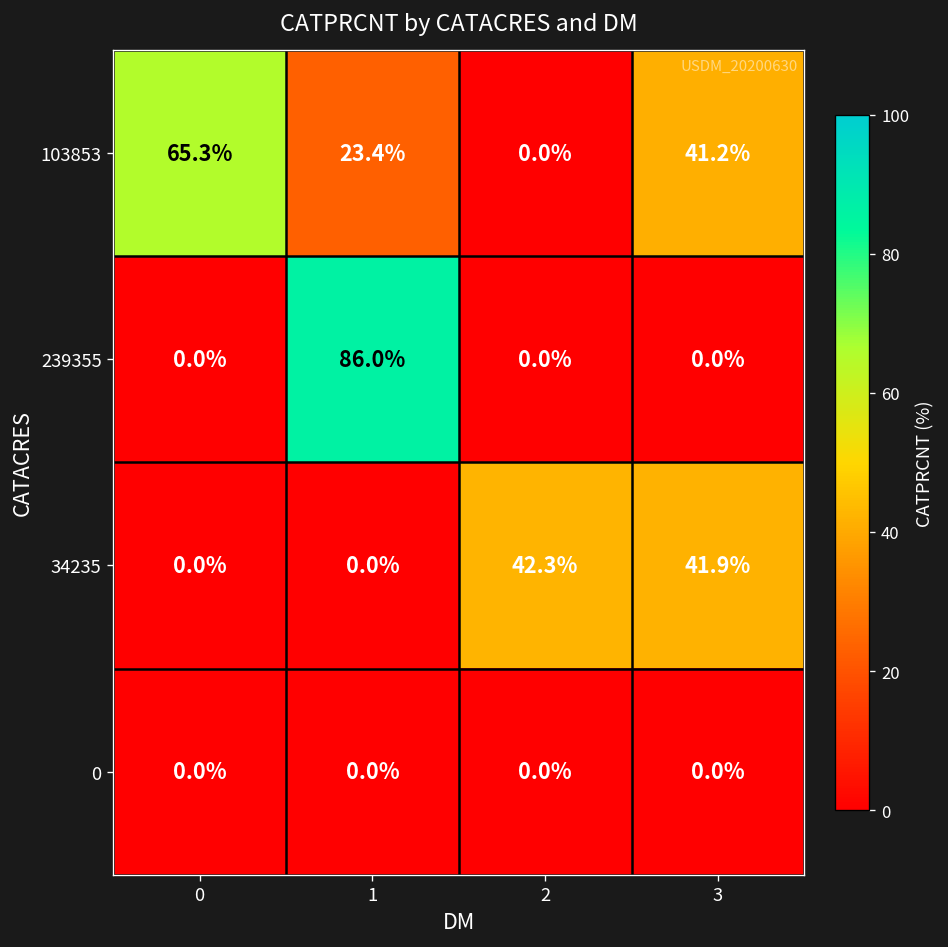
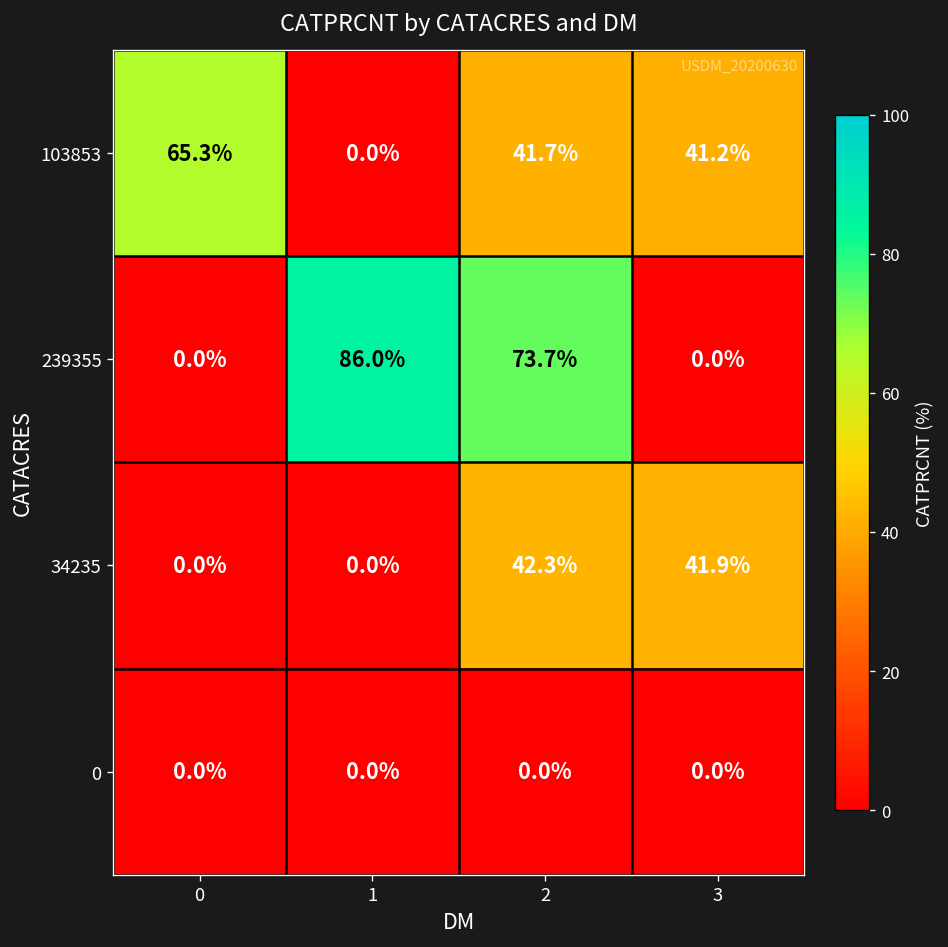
103853, 1: 23.4% -> 0.0%
103853, 2: 0.0% -> 41.7%
239355, 2: 0.0% -> 73.7%
